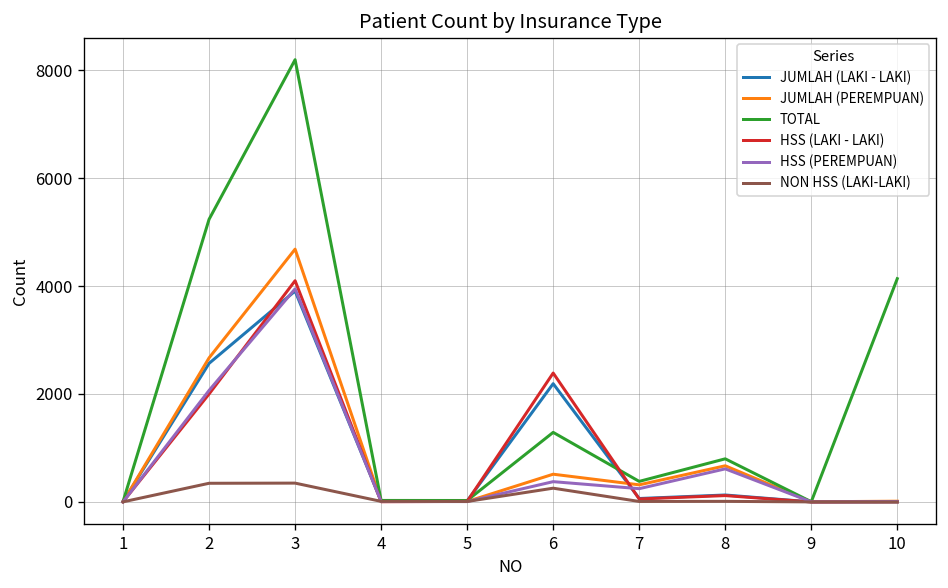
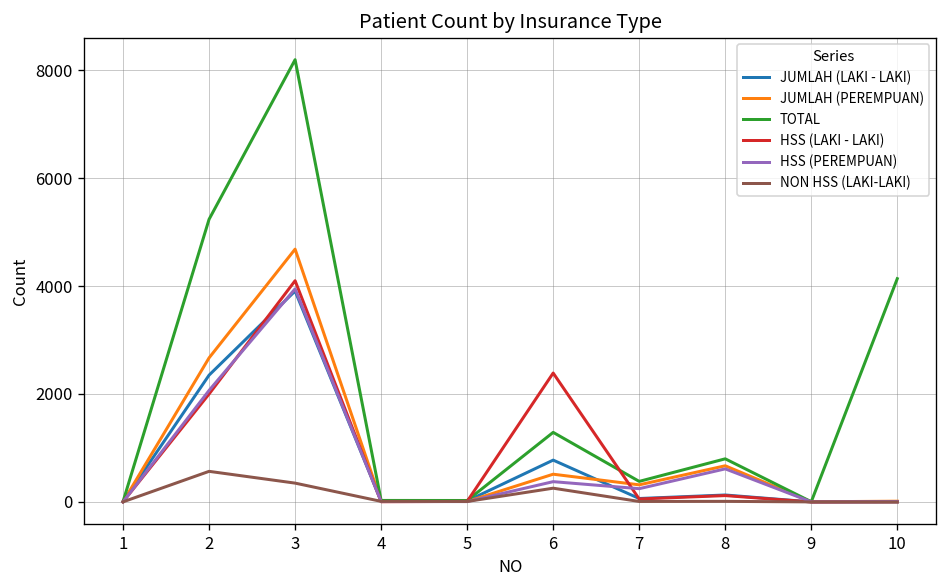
JUMLAH (LAKI - LAKI), 2: 2600 -> 2300
NON HSS (LAKI-LAKI), 2: 300 -> 600
JUMLAH (LAKI - LAKI), 6: 2200 -> 800
